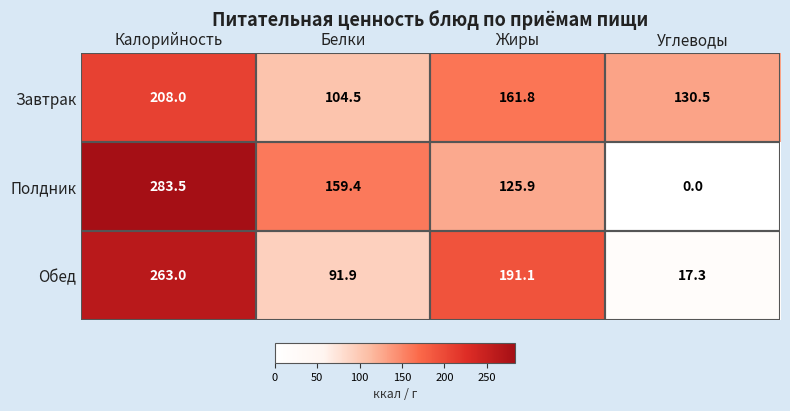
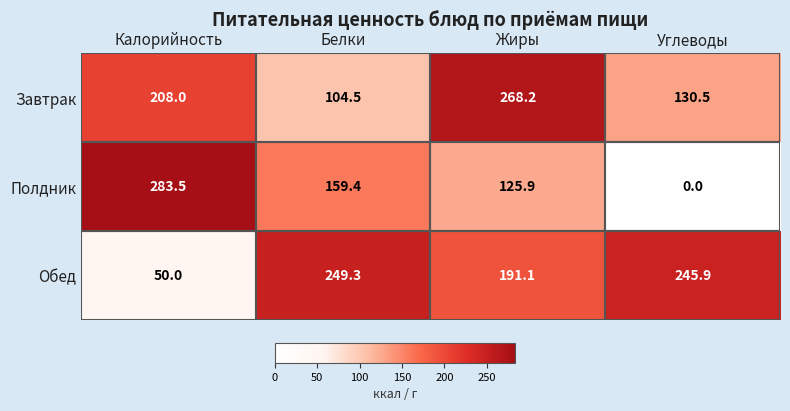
Завтрак, Жиры: 161.8 -> 268.2
Обед, Калорийность: 263.0 -> 50.0
Обед, Белки: 91.9 -> 249.3
Обед, Углеводы: 17.3 -> 245.9
